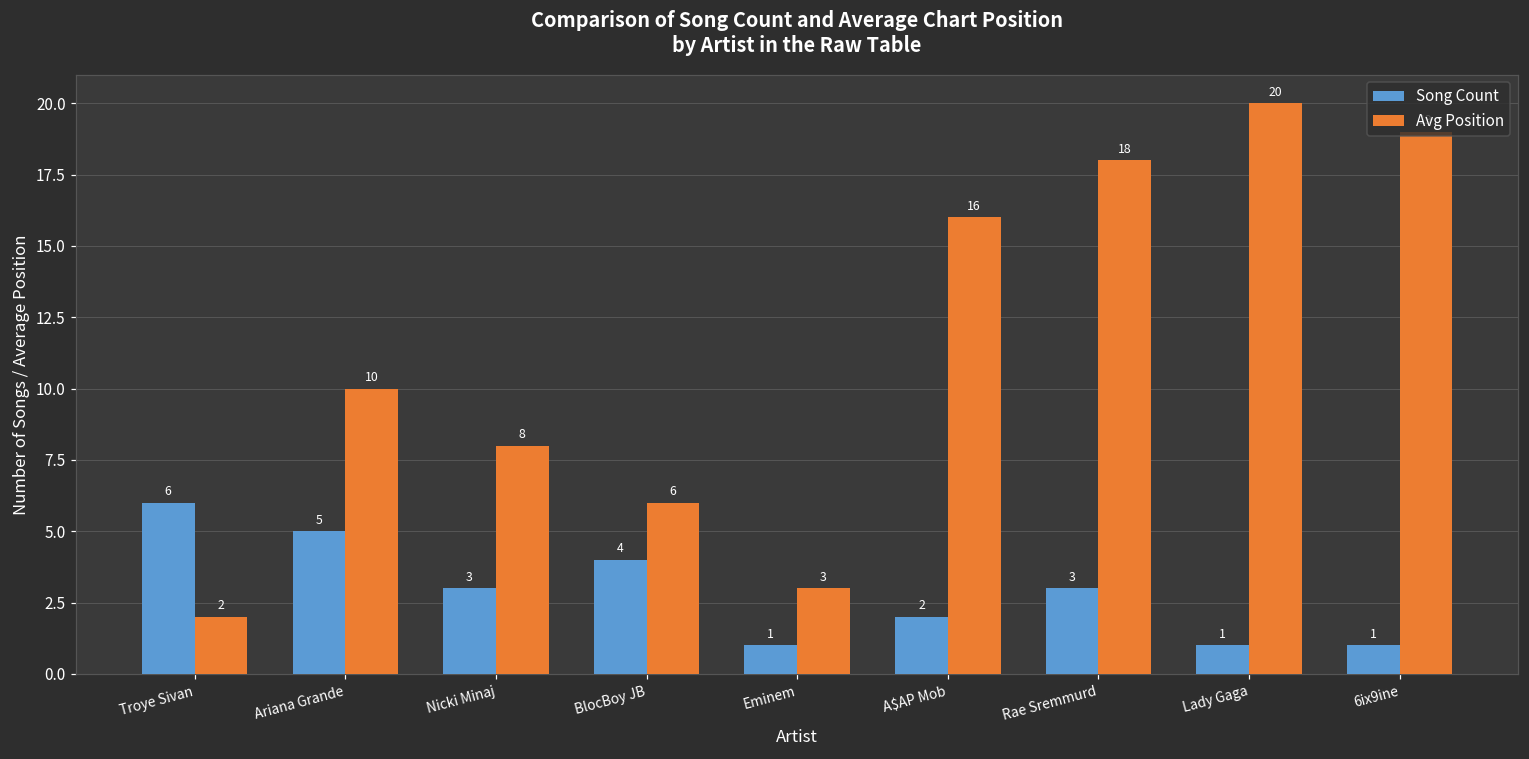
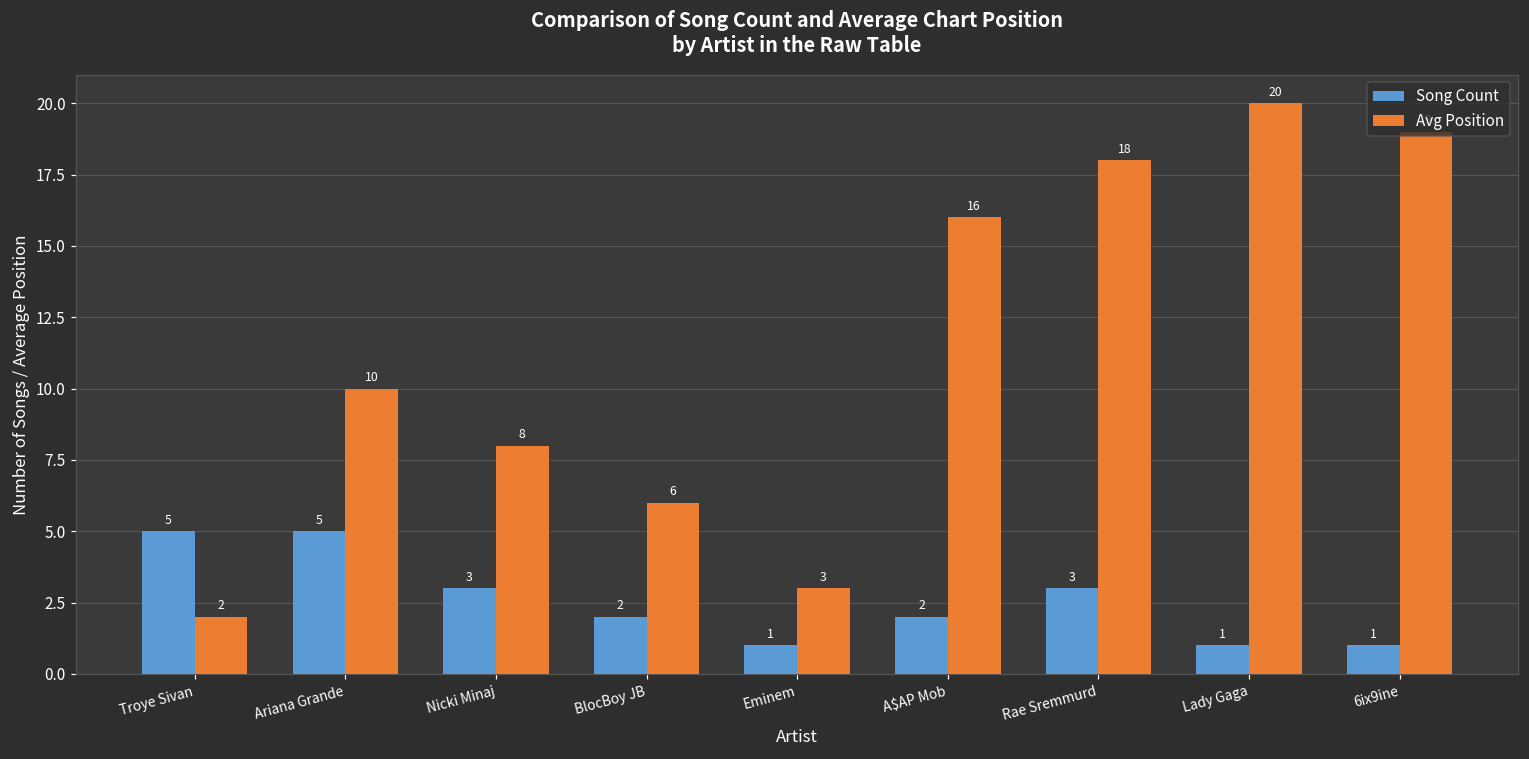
Song Count, Troye Sivan: 6 -> 5
Song Count, BlocBoy JB: 4 -> 2
